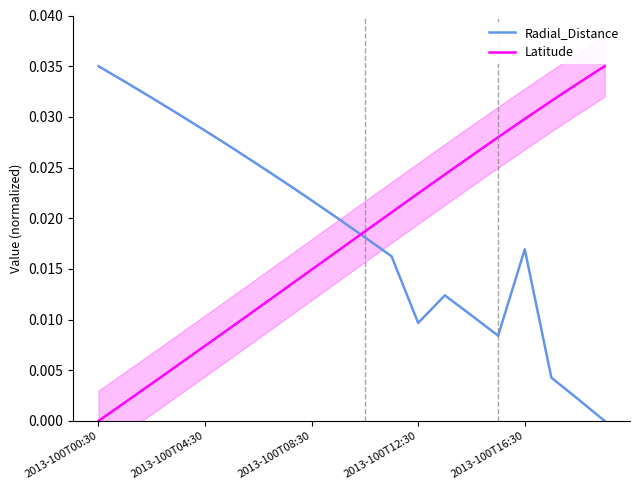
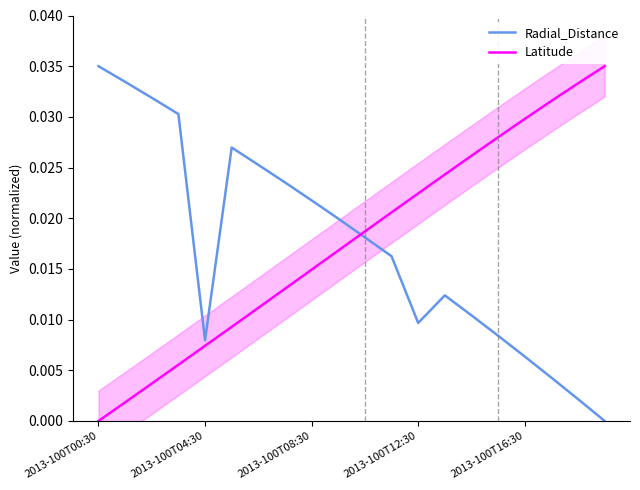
Radial_Distance, 2013-100T04:30: 0.0286 -> 0.0080
Radial_Distance, 2013-100T16:30: 0.0169 -> 0.0064
